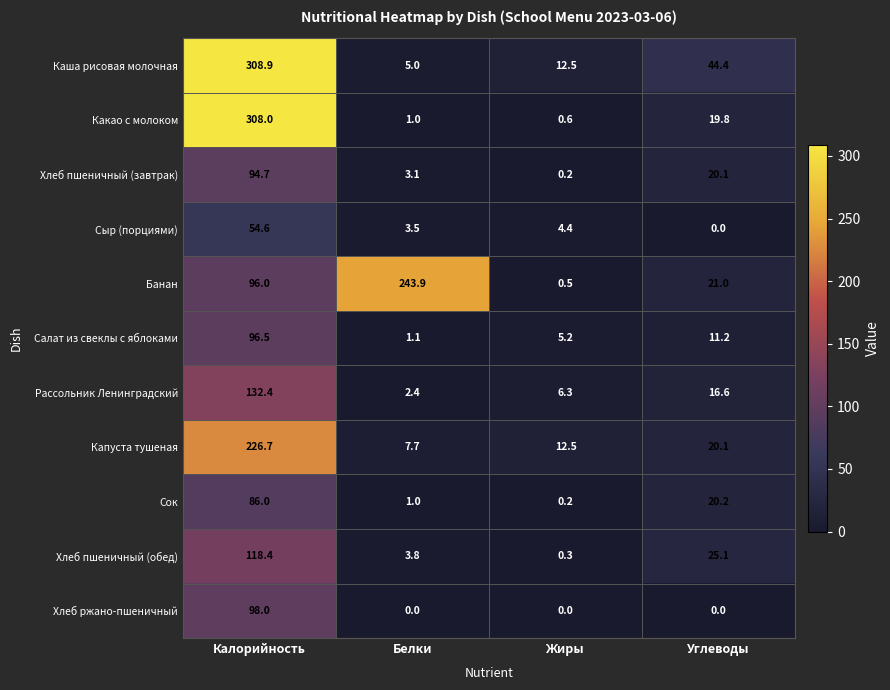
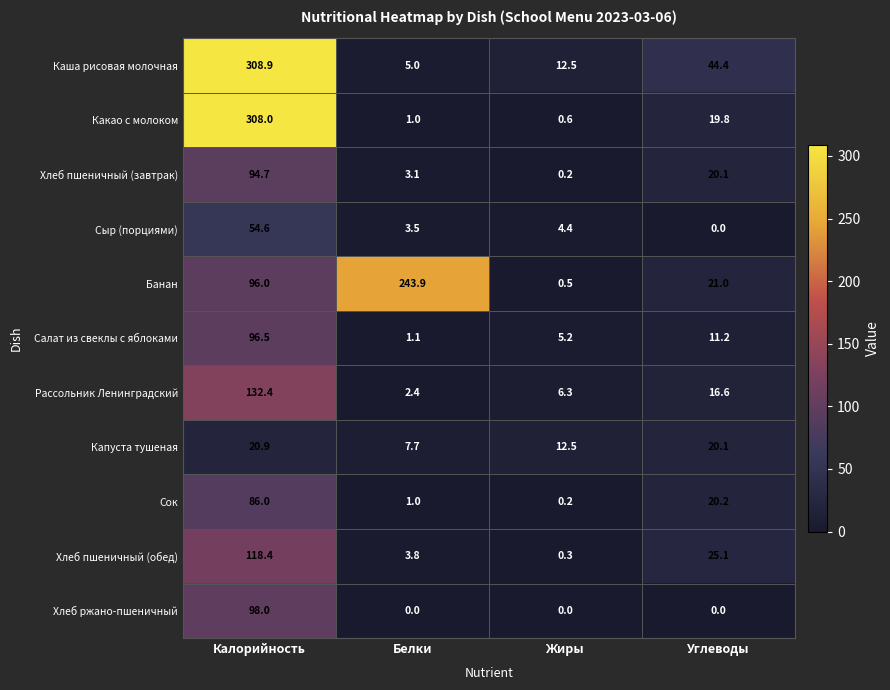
Капуста тушеная, Калорийность: 226.7 -> 20.9
